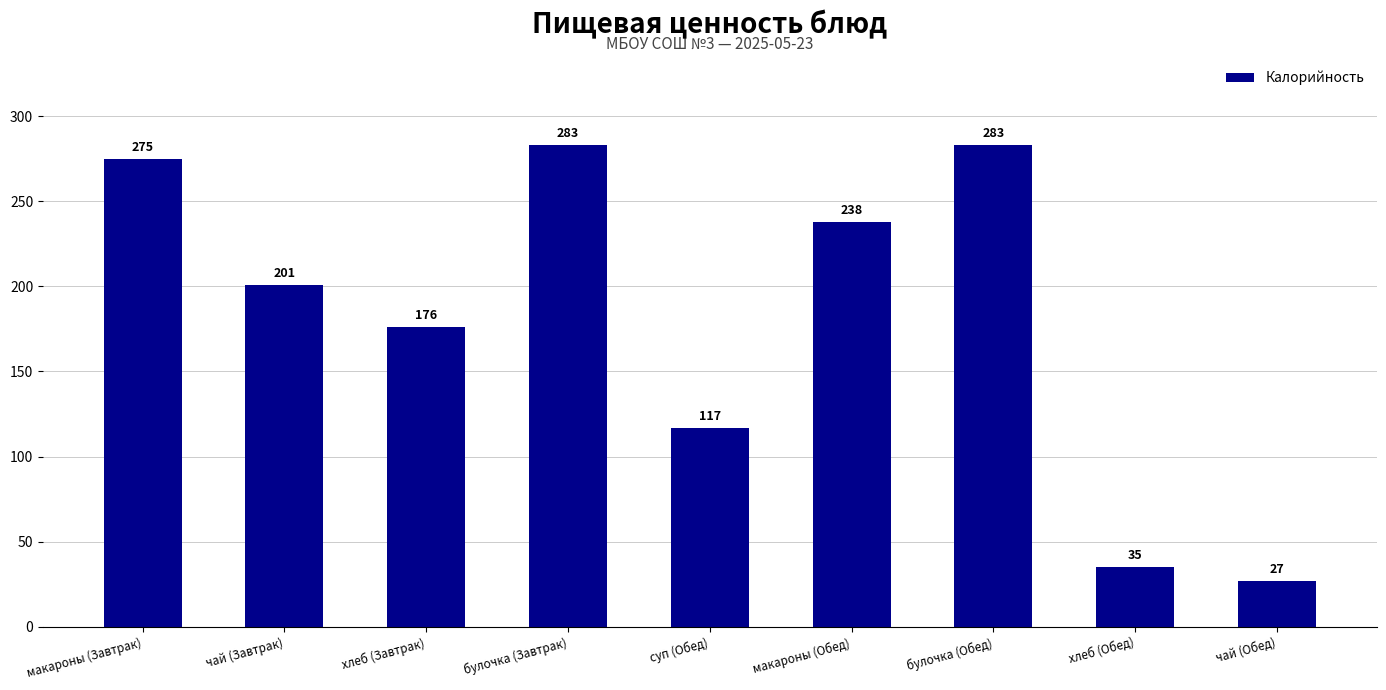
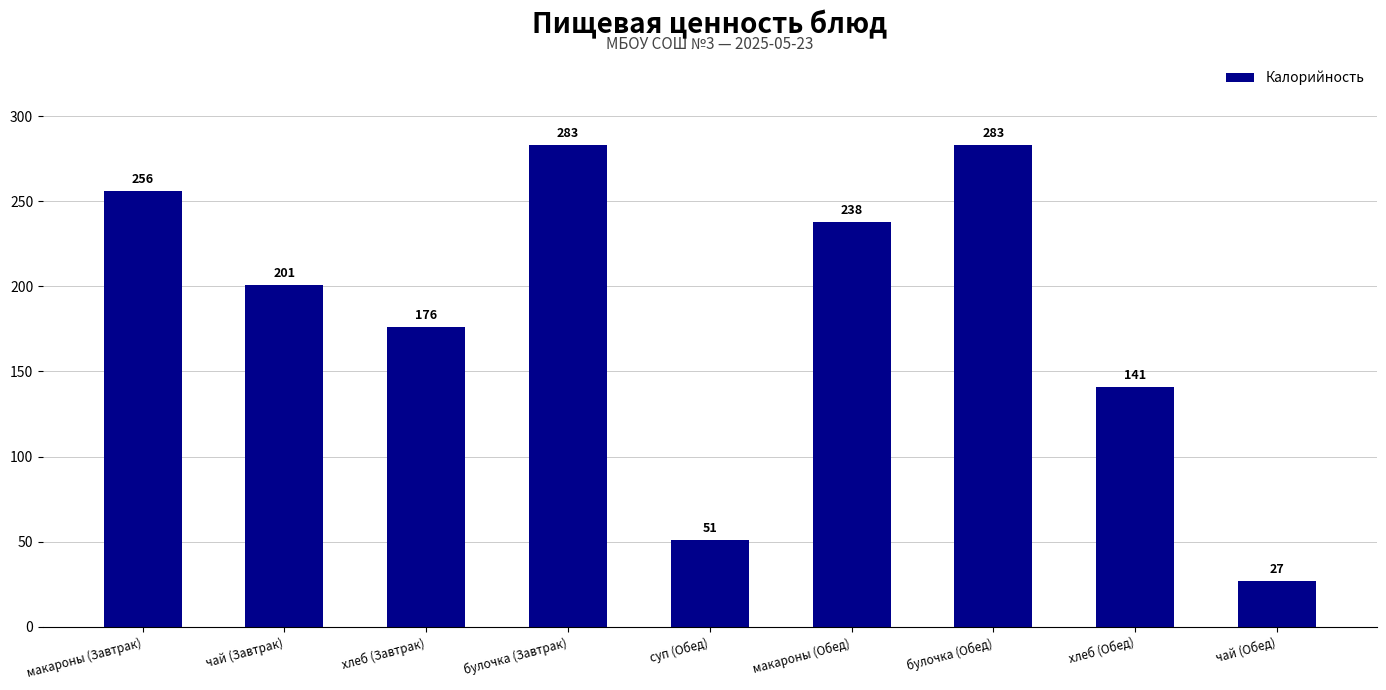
макароны (Завтрак): 275 -> 256
суп (Обед): 117 -> 51
хлеб (Обед): 35 -> 141
